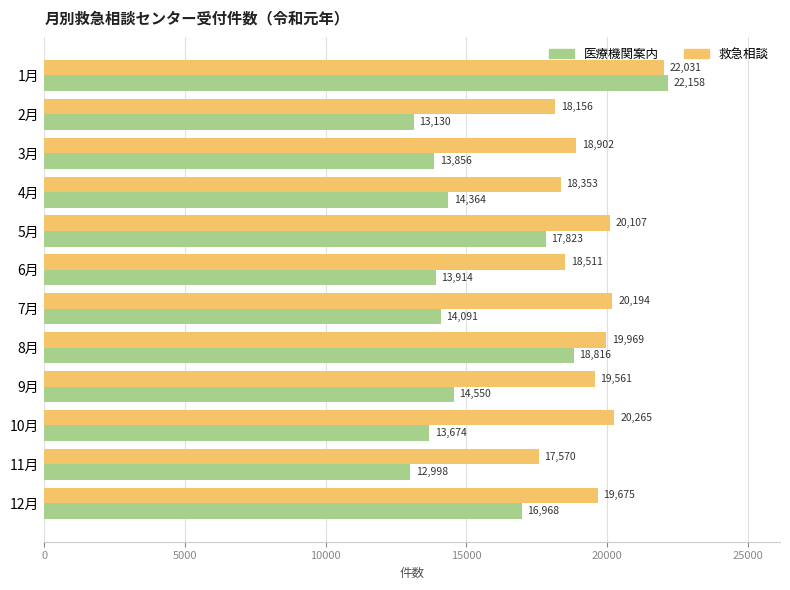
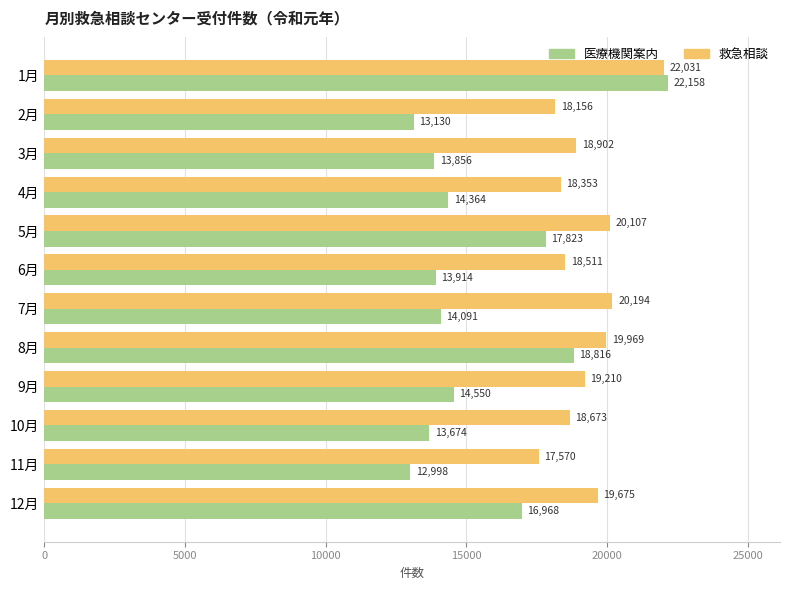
救急相談, 9月: 19,561 -> 19,210
救急相談, 10月: 20,265 -> 18,673
